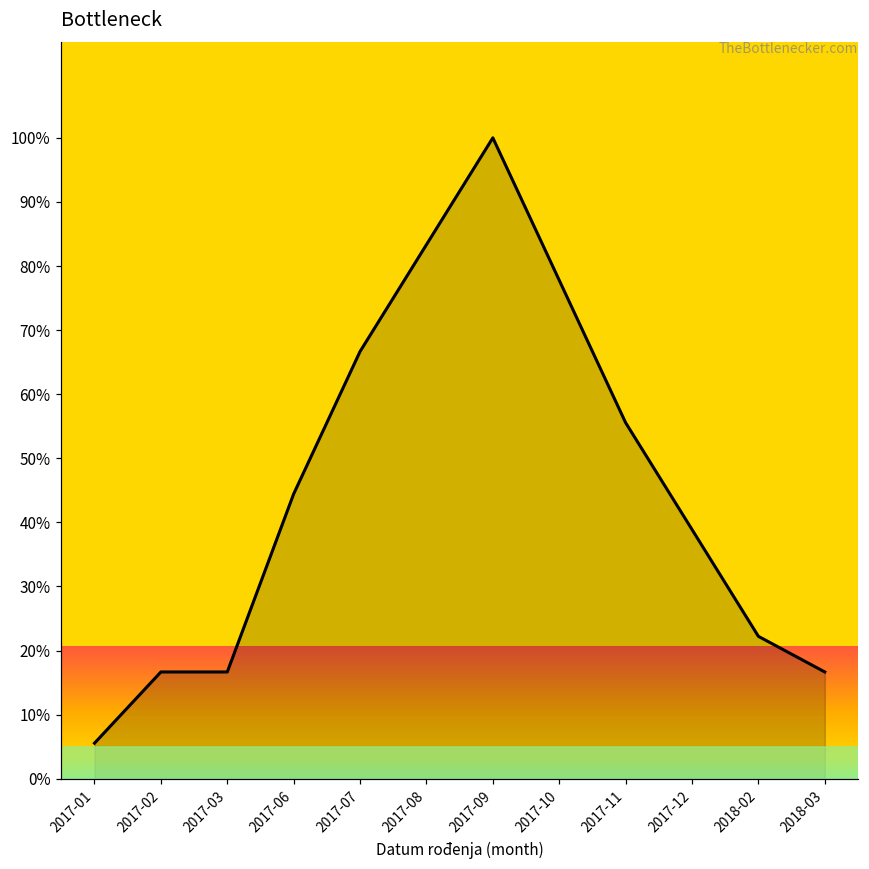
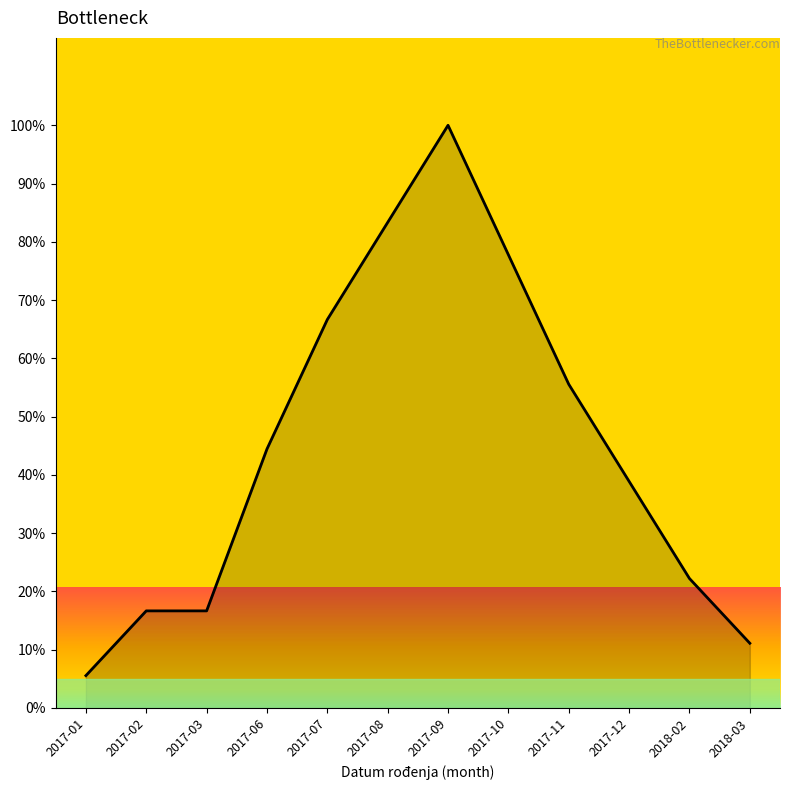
2018-03: 17% -> 11%
